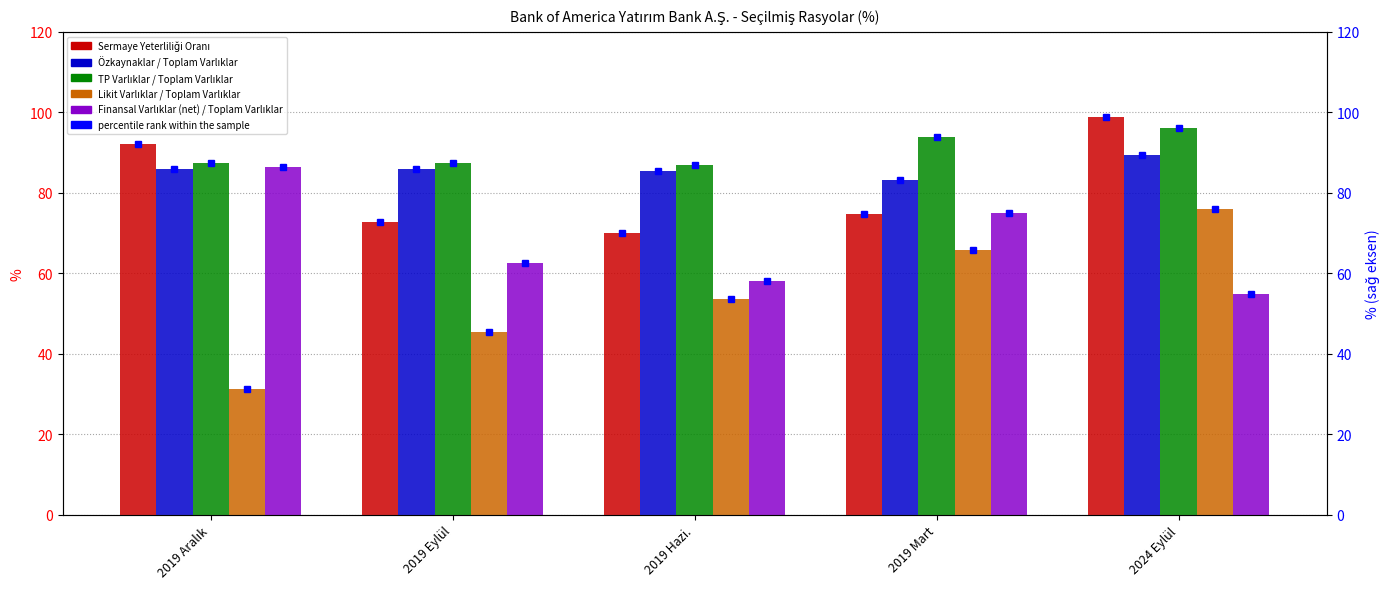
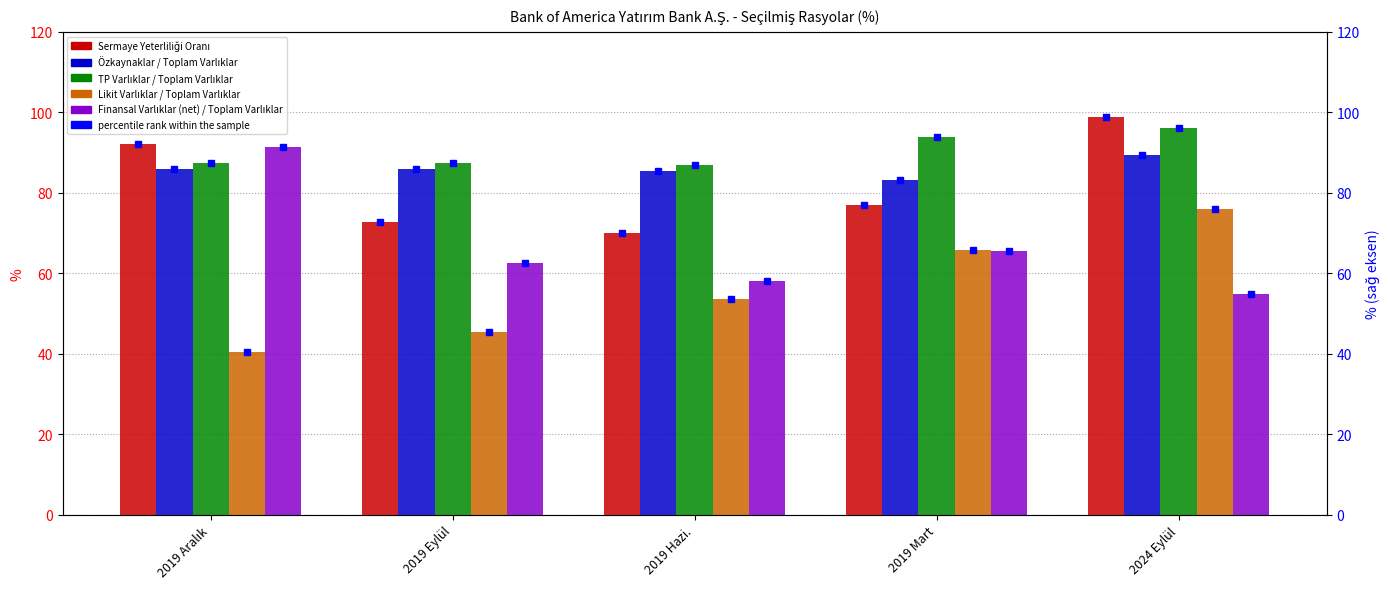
Likit Varlıklar / Toplam Varlıklar, 2019 Aralık: 31 -> 40
Finansal Varlıklar (net) / Toplam Varlıklar, 2019 Aralık: 86 -> 91
Sermaye Yeterliliği Oranı, 2019 Mart: 75 -> 77
Finansal Varlıklar (net) / Toplam Varlıklar, 2019 Mart: 75 -> 66
